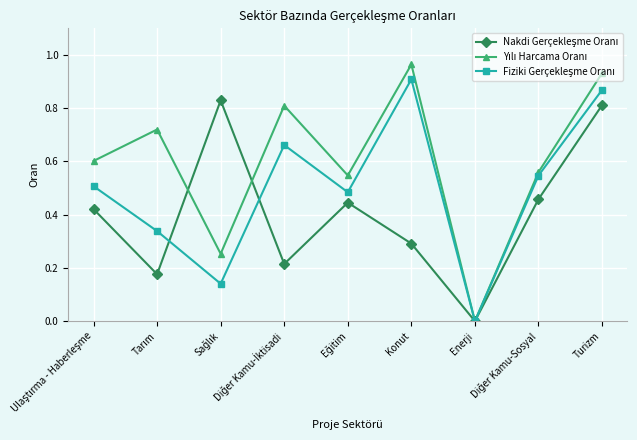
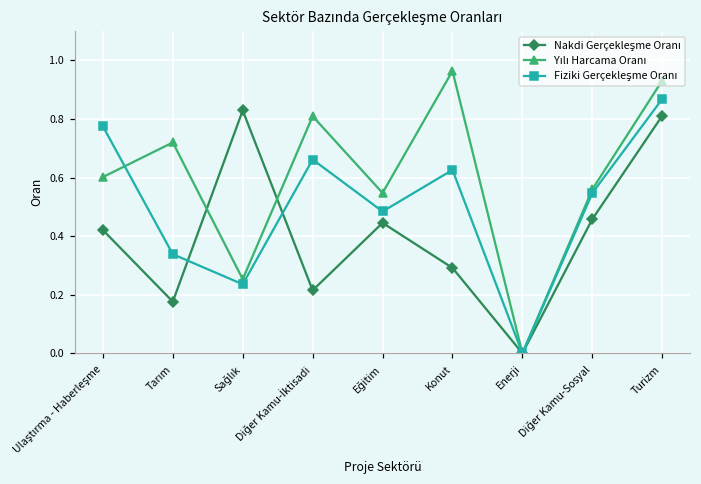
Fiziki Gerçekleşme Oranı, Ulaştırma - Haberleşme: 0.51 -> 0.78
Fiziki Gerçekleşme Oranı, Sağlık: 0.14 -> 0.24
Fiziki Gerçekleşme Oranı, Konut: 0.91 -> 0.63
